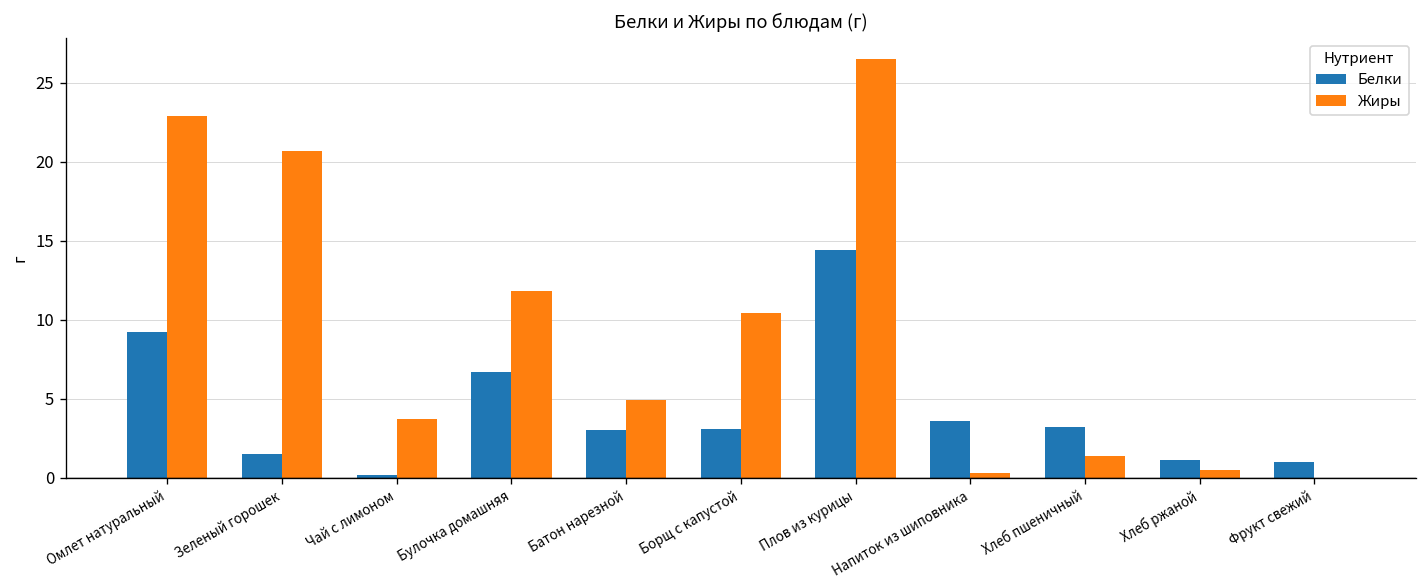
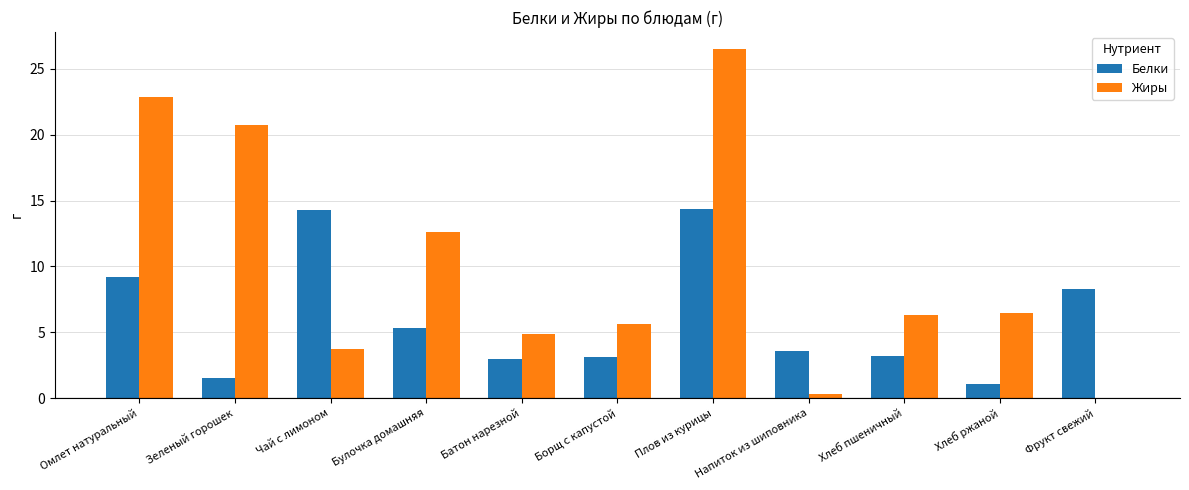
Белки, Чай с лимоном: 0.2 -> 14.3
Белки, Булочка домашняя: 6.7 -> 5.3
Жиры, Булочка домашняя: 11.8 -> 12.6
Жиры, Борщ с капустой: 10.4 -> 5.6
Жиры, Хлеб пшеничный: 1.4 -> 6.3
Жиры, Хлеб ржаной: 0.5 -> 6.5
Белки, Фрукт свежий: 1.0 -> 8.3
